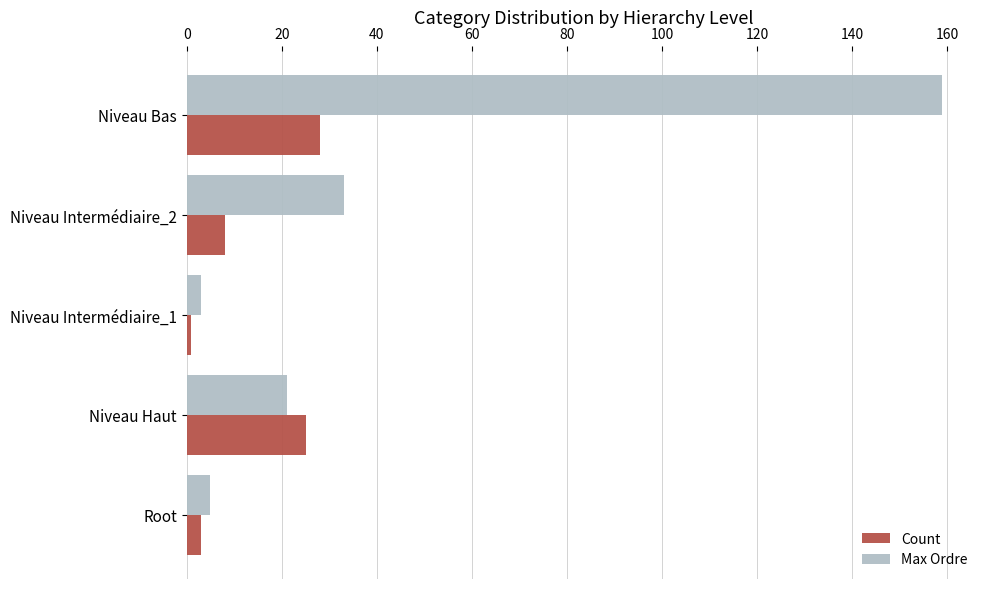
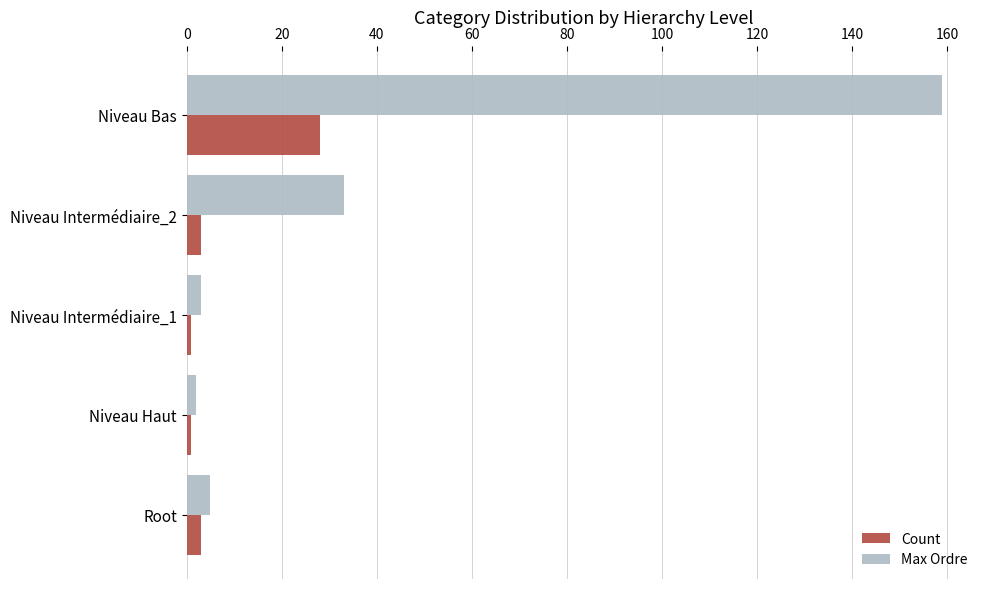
Count, Niveau Intermédiaire_2: 8 -> 3
Max Ordre, Niveau Haut: 21 -> 2
Count, Niveau Haut: 25 -> 1
